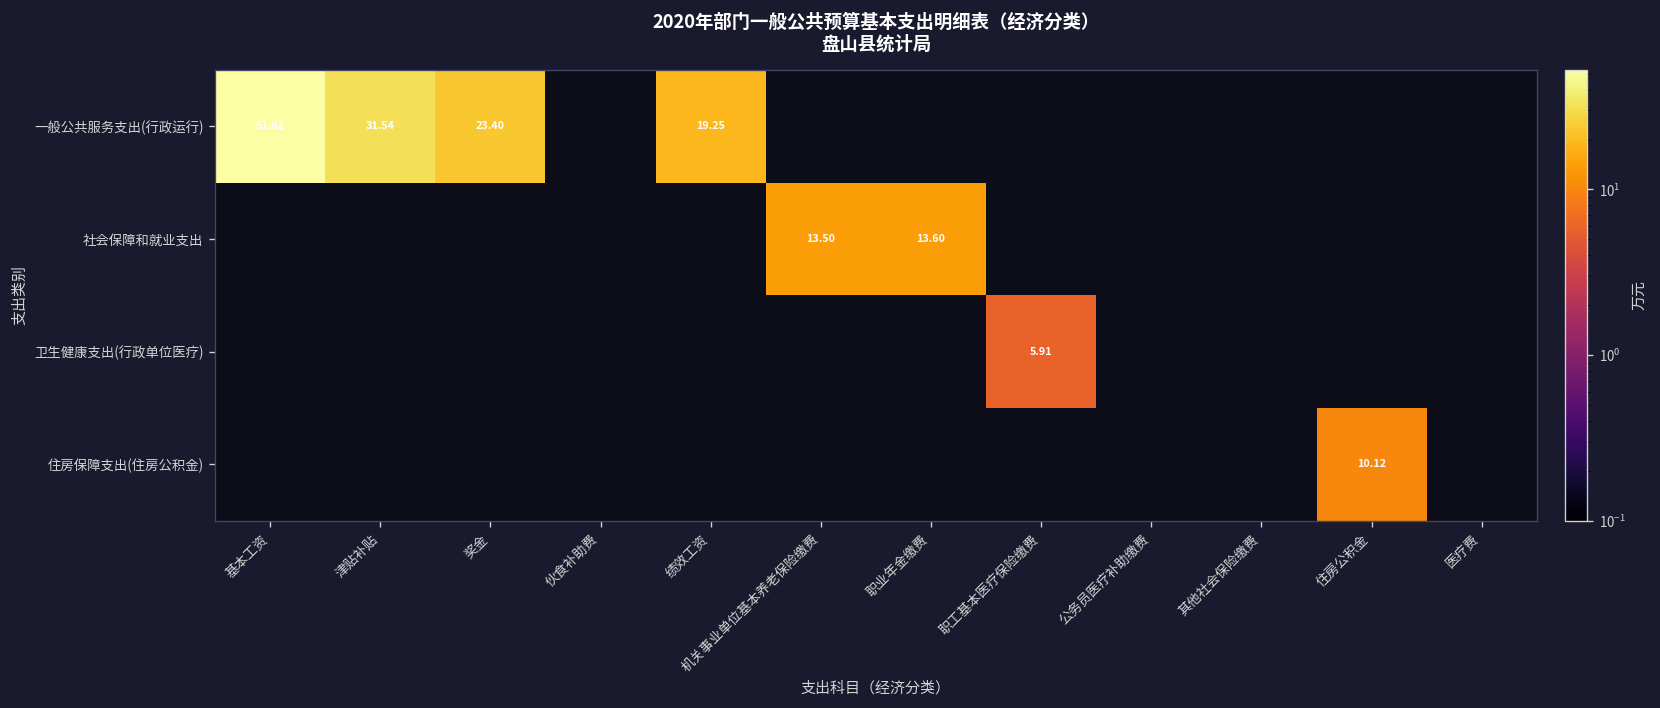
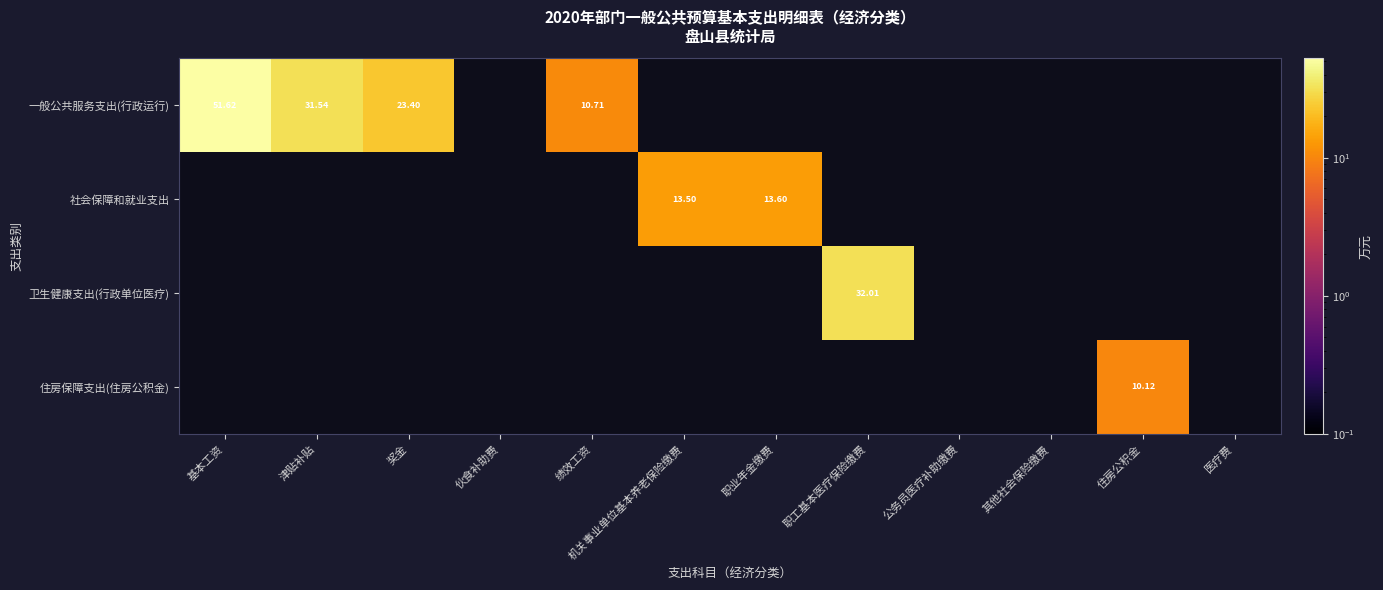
一般公共服务支出(行政运行), 绩效工资: 19.25 -> 10.71
卫生健康支出(行政单位医疗), 职工基本医疗保险缴费: 5.91 -> 32.01
